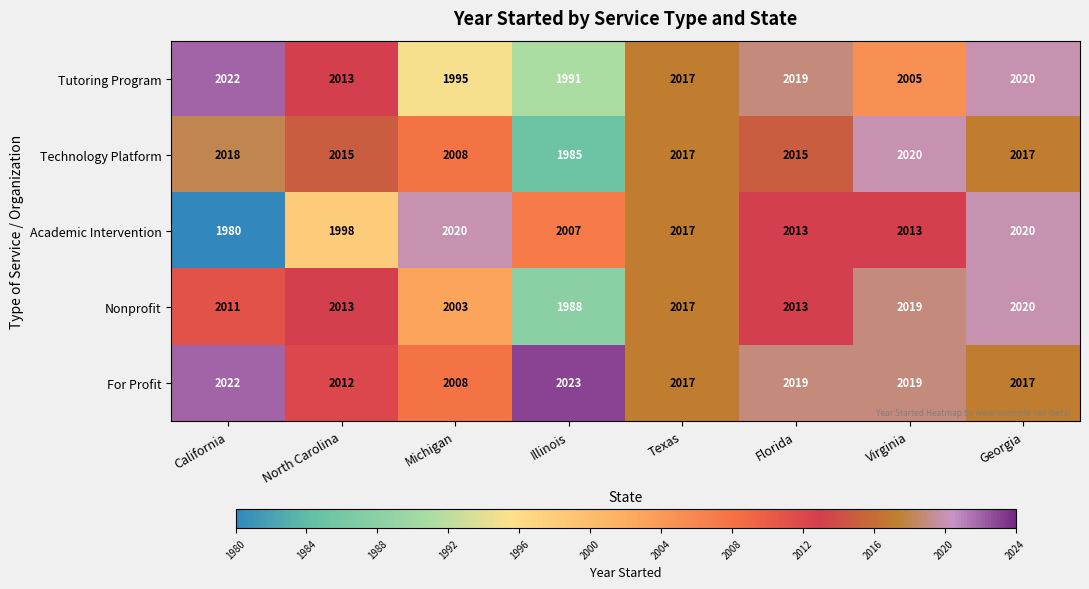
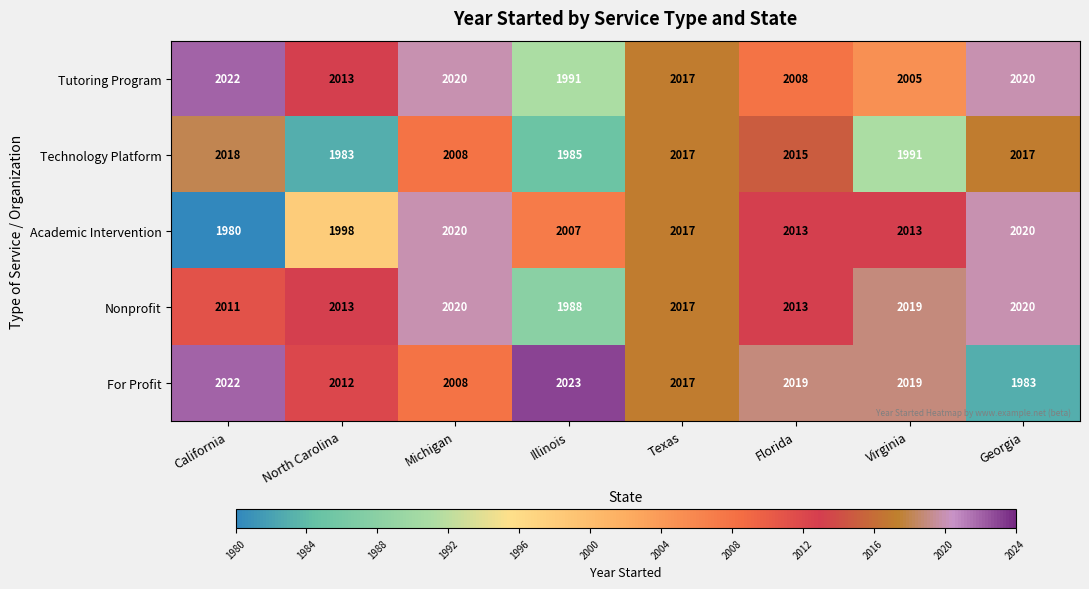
Tutoring Program, Michigan: 1995 -> 2020
Tutoring Program, Florida: 2019 -> 2008
Technology Platform, North Carolina: 2015 -> 1983
Technology Platform, Virginia: 2020 -> 1991
Nonprofit, Michigan: 2003 -> 2020
For Profit, Georgia: 2017 -> 1983
